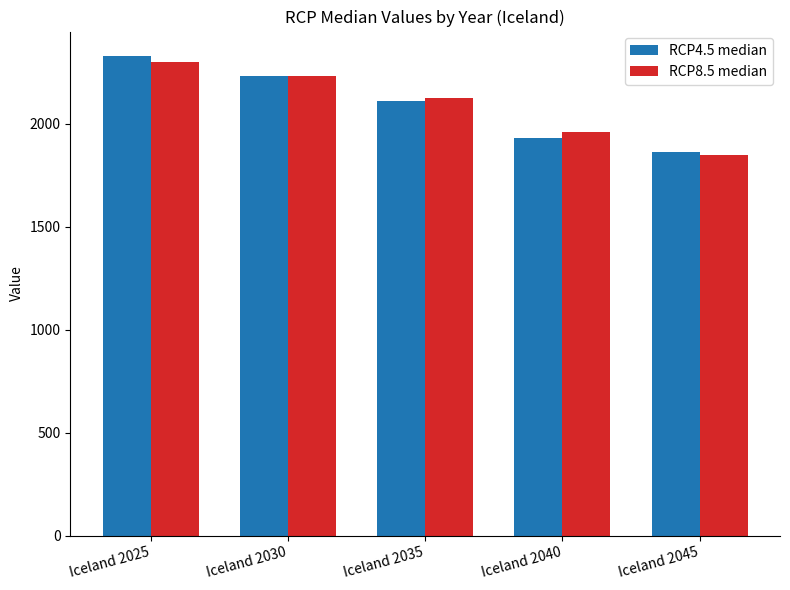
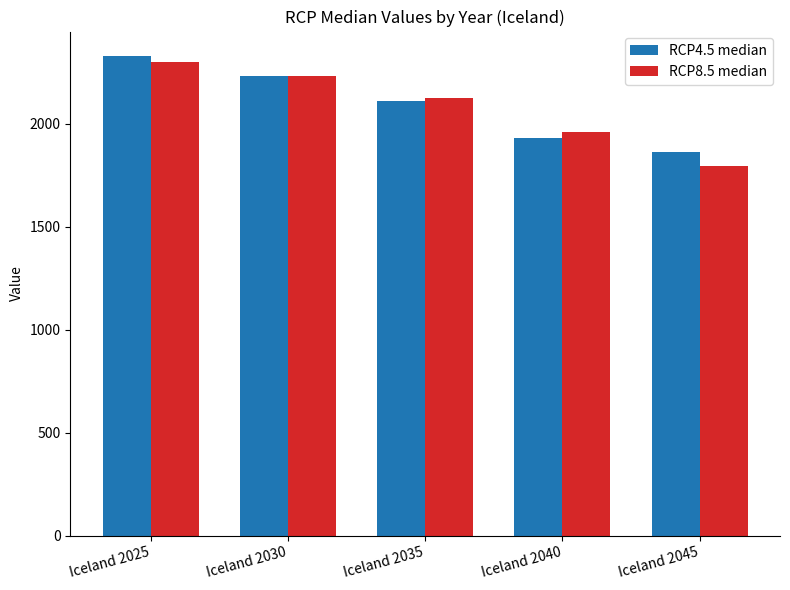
RCP8.5 median, Iceland 2045: 1850 -> 1800
